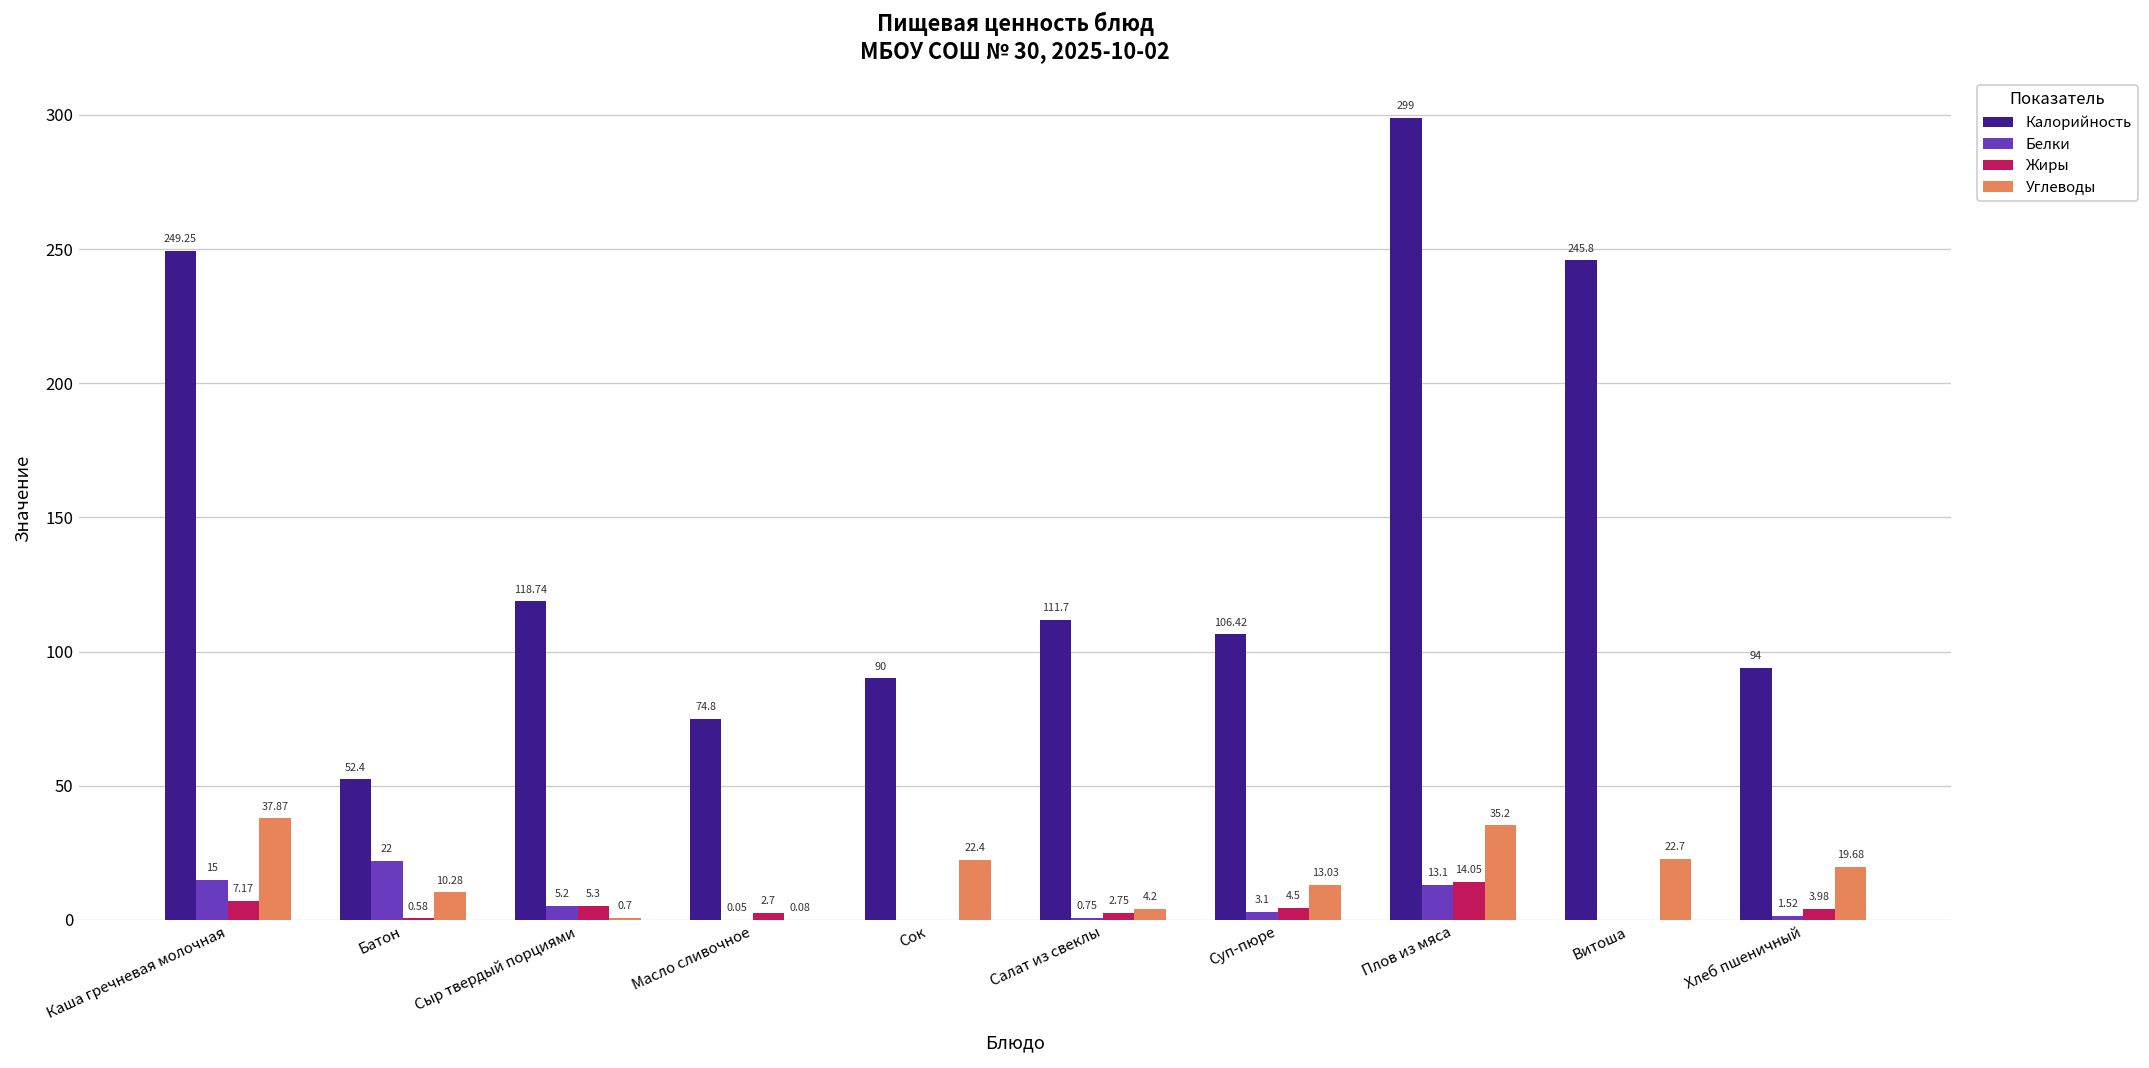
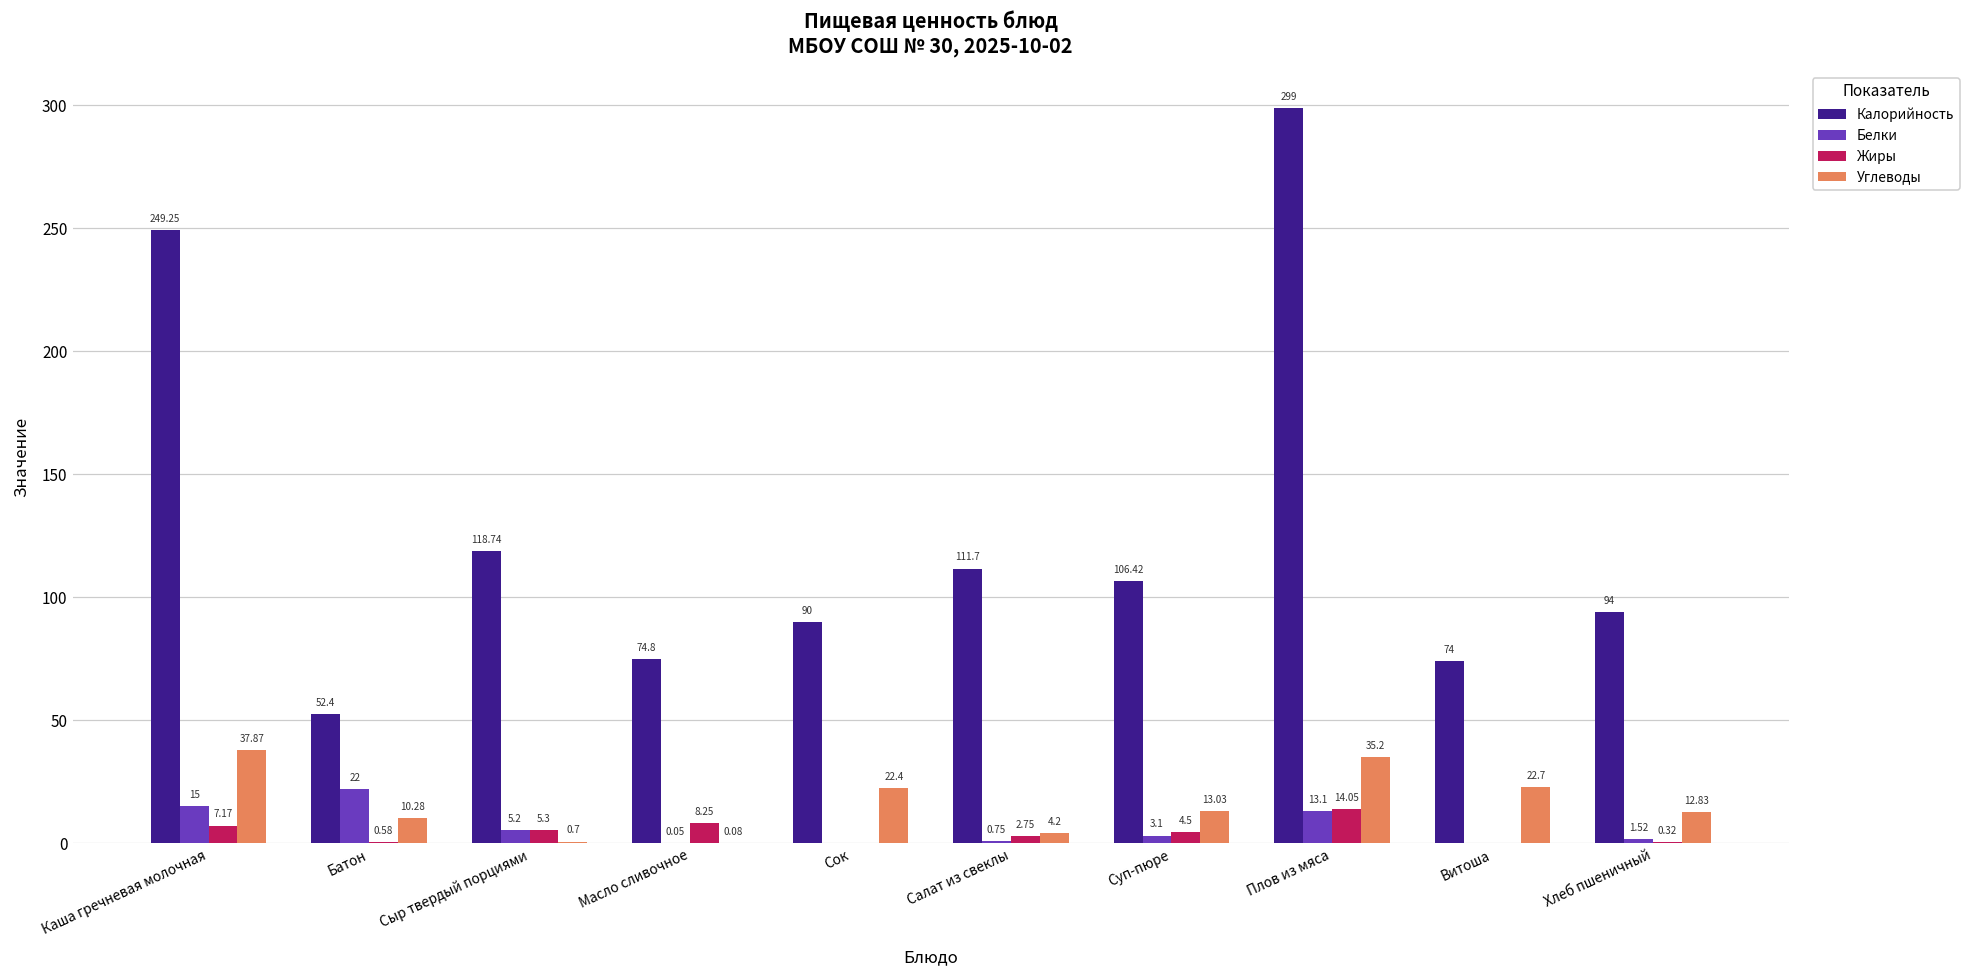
Жиры, Масло сливочное: 2.7 -> 8.25
Калорийность, Витоша: 245.8 -> 74
Жиры, Хлеб пшеничный: 3.98 -> 0.32
Углеводы, Хлеб пшеничный: 19.68 -> 12.83
